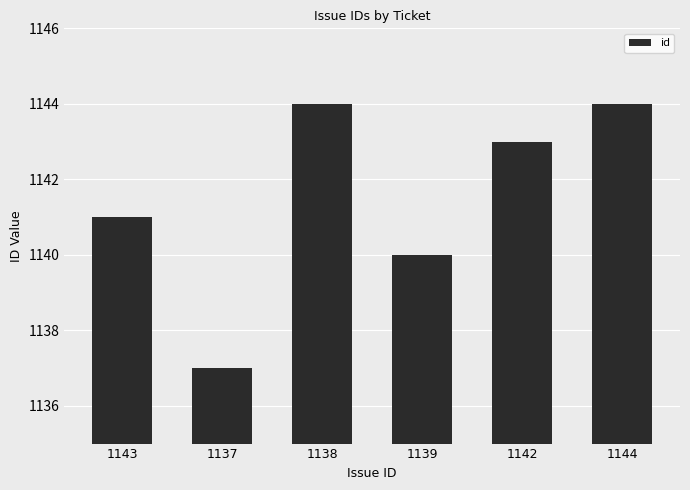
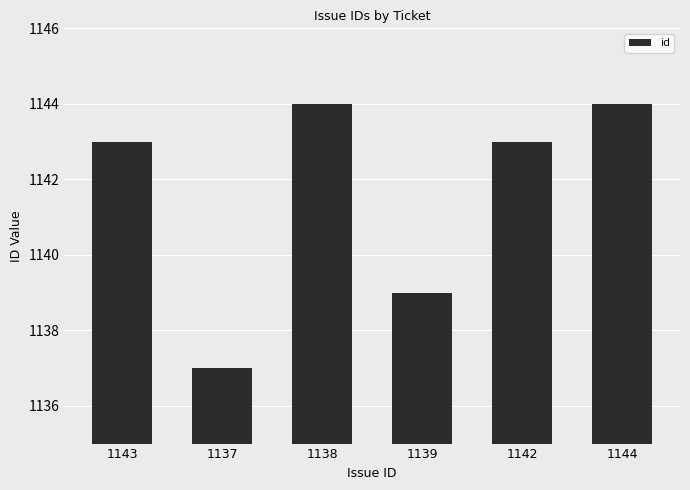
1143: 1141 -> 1143
1139: 1140 -> 1139
